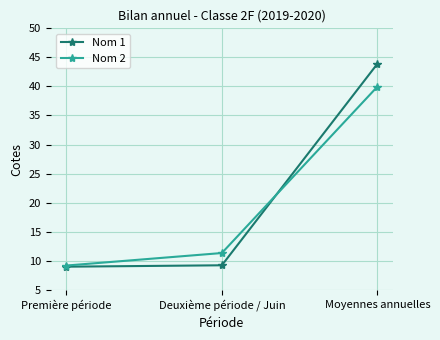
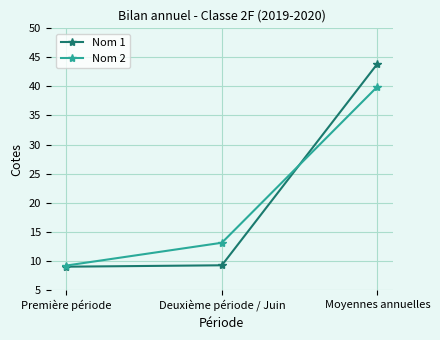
Nom 2, Deuxième période / Juin: 11 -> 13
